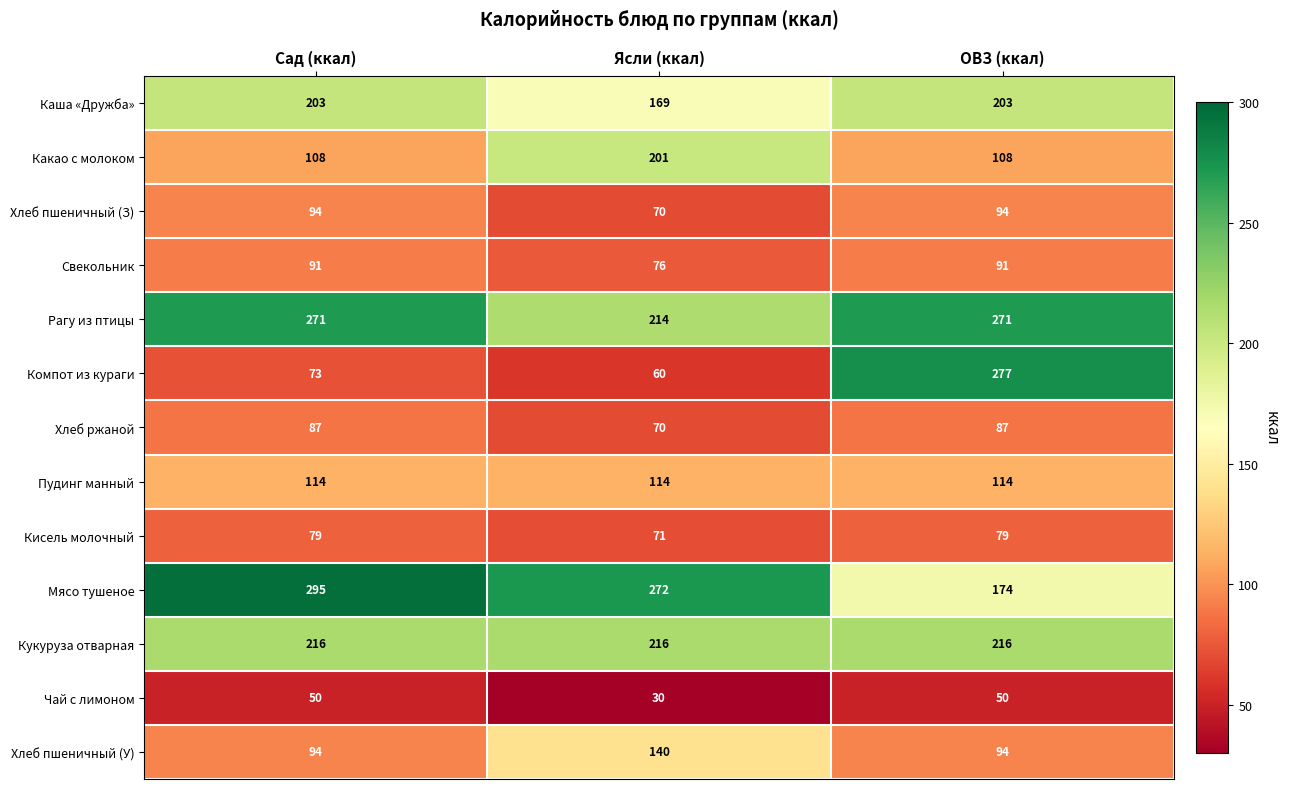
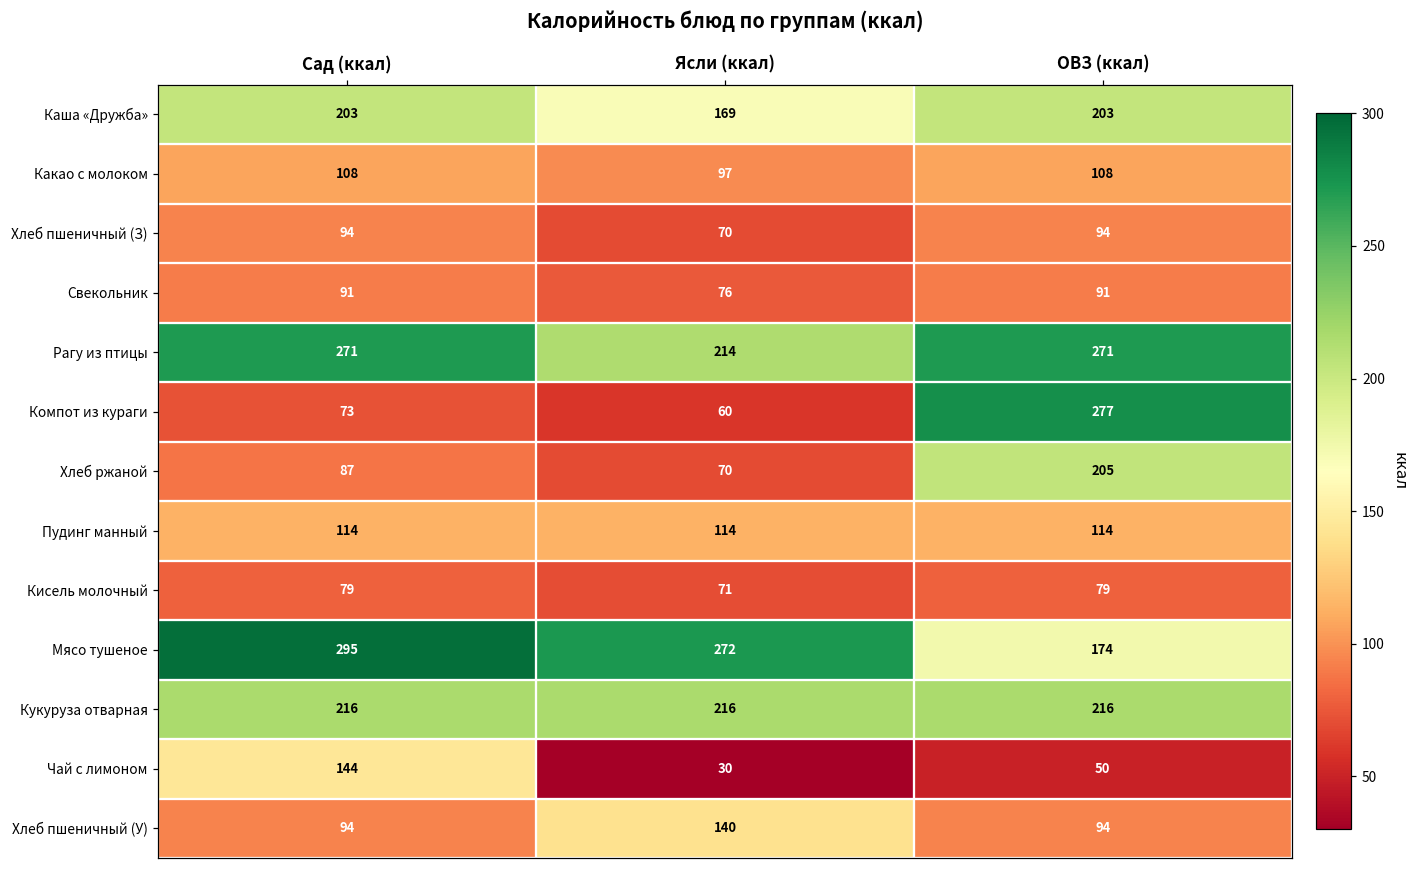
Какао с молоком, Ясли (ккал): 201 -> 97
Хлеб ржаной, ОВЗ (ккал): 87 -> 205
Чай с лимоном, Сад (ккал): 50 -> 144
